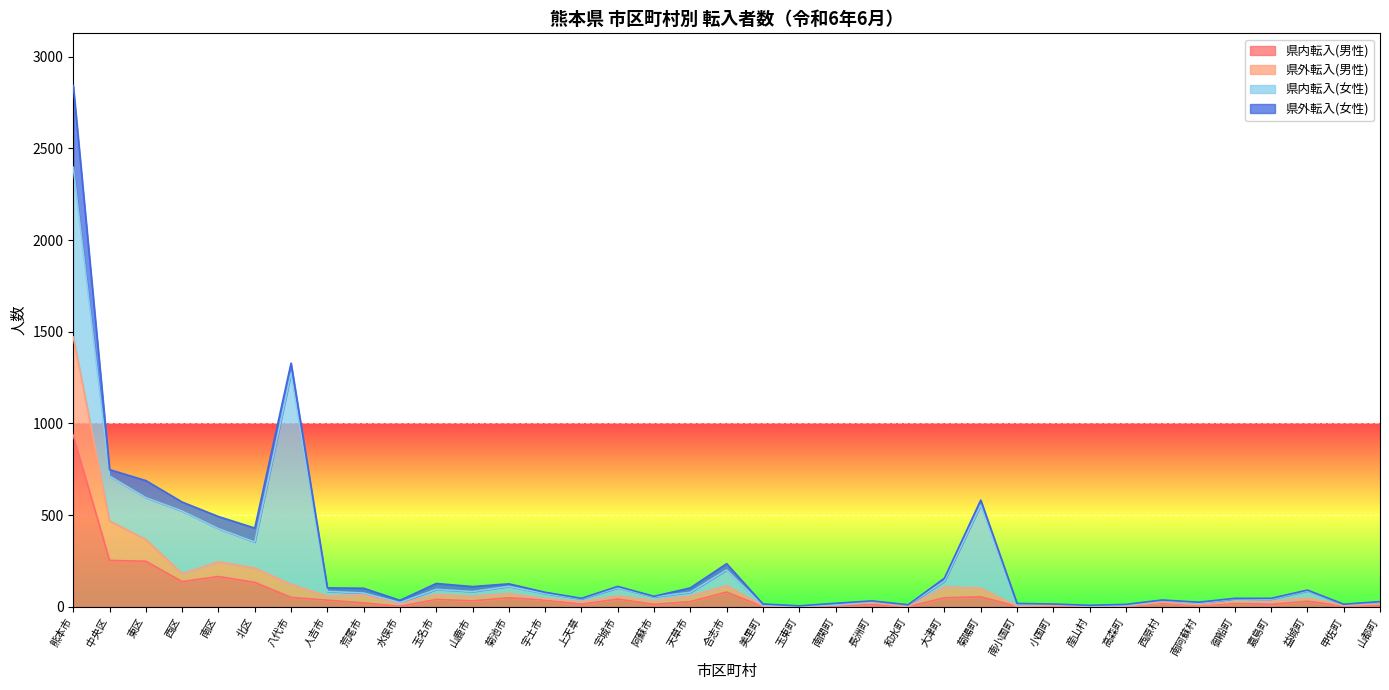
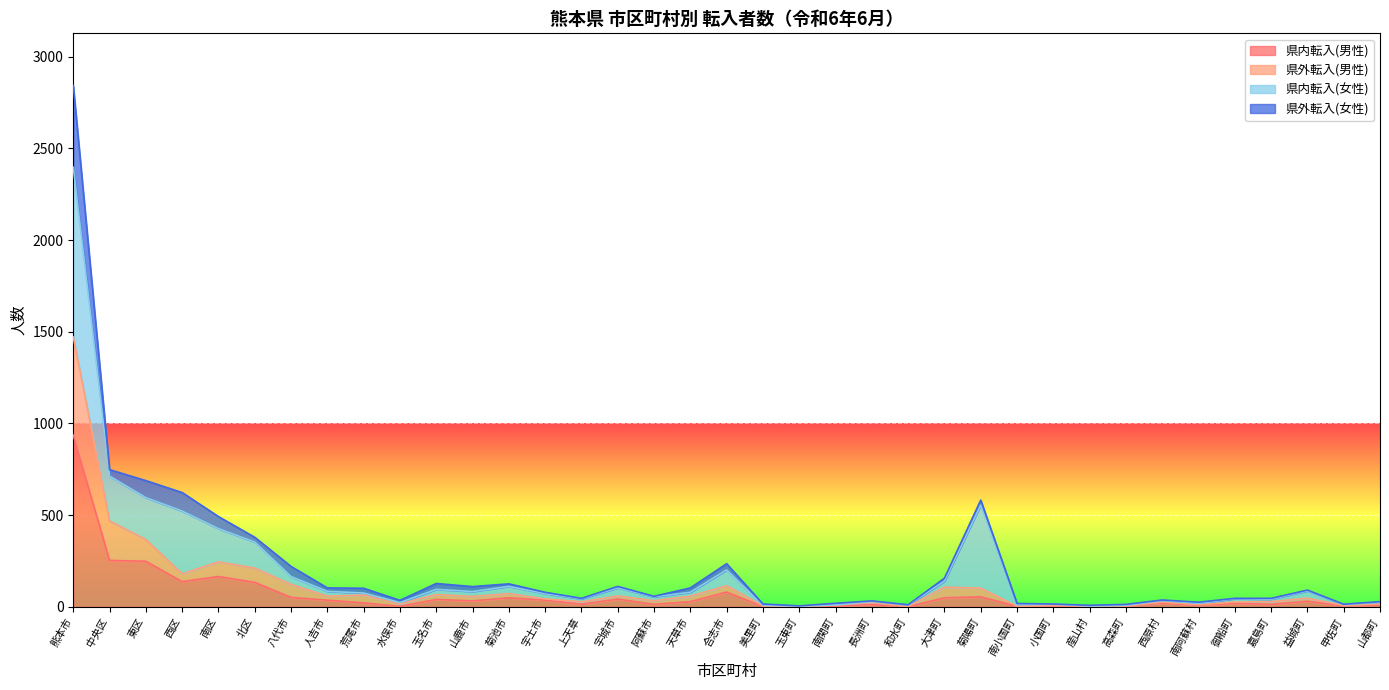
県外転入(女性), 西区: 50 -> 100
県外転入(女性), 北区: 80 -> 30
県内転入(女性), 八代市: 1150 -> 40
